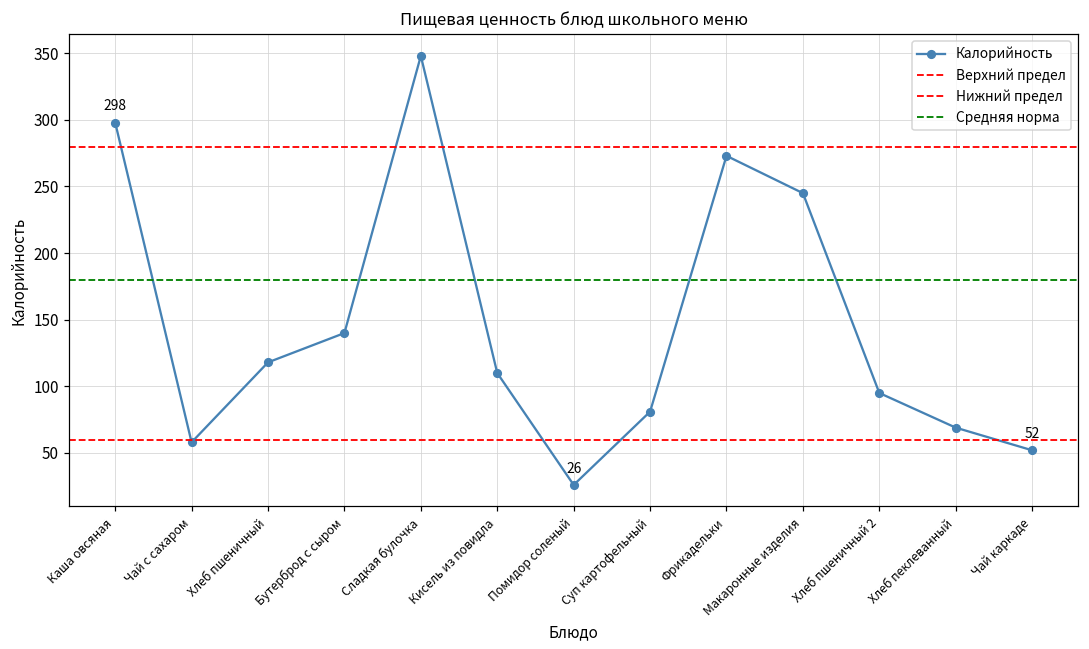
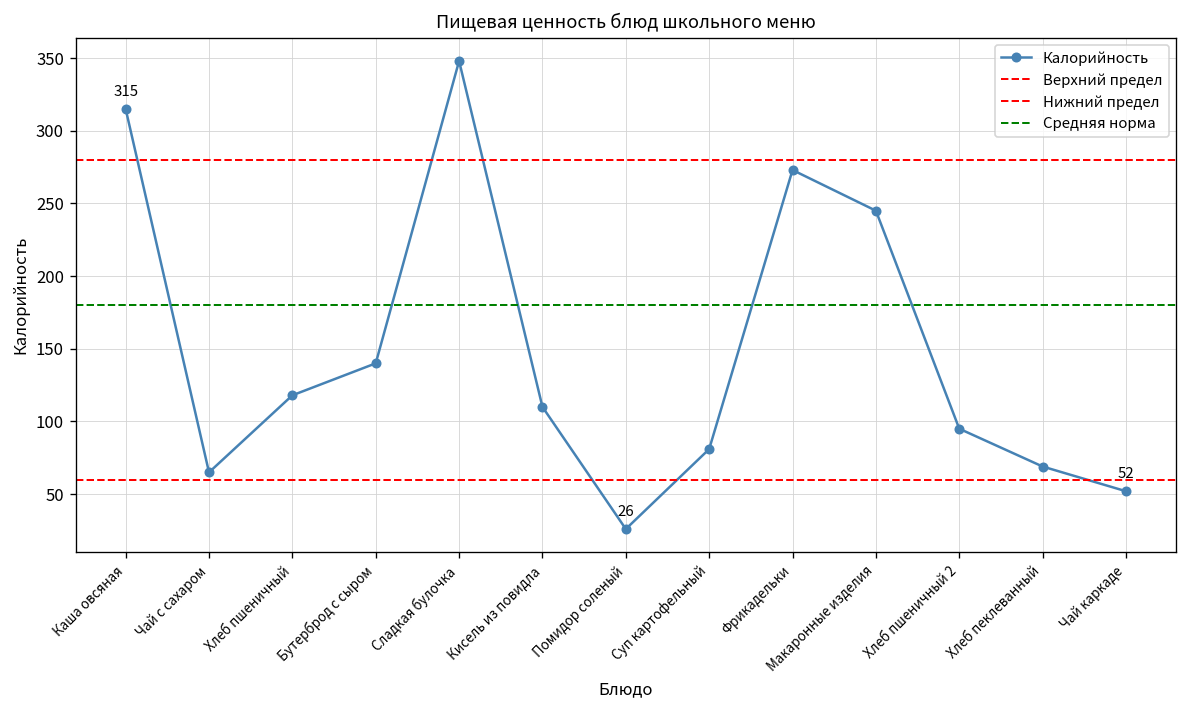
Каша овсяная: 298 -> 315
Чай с сахаром: 58 -> 65
